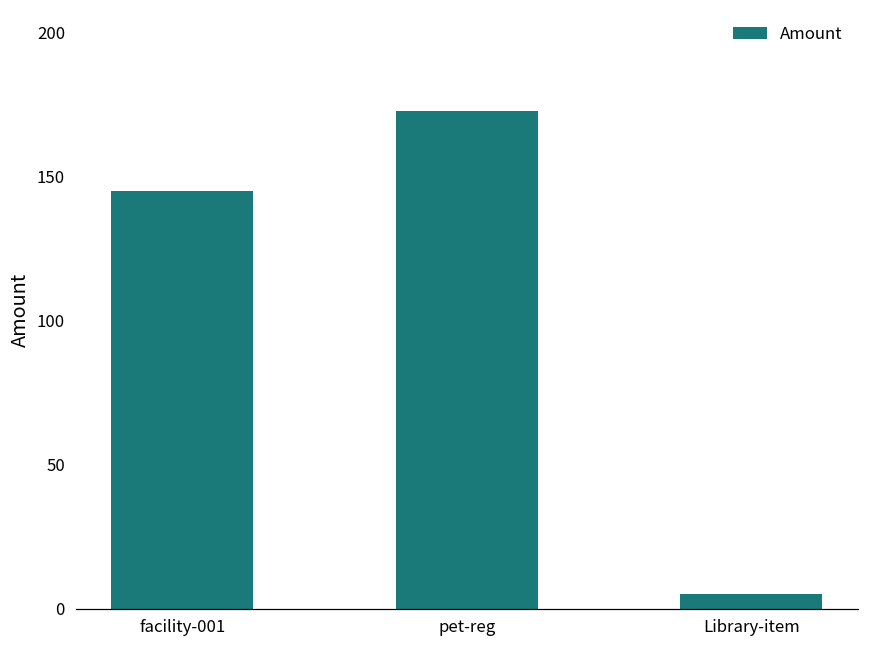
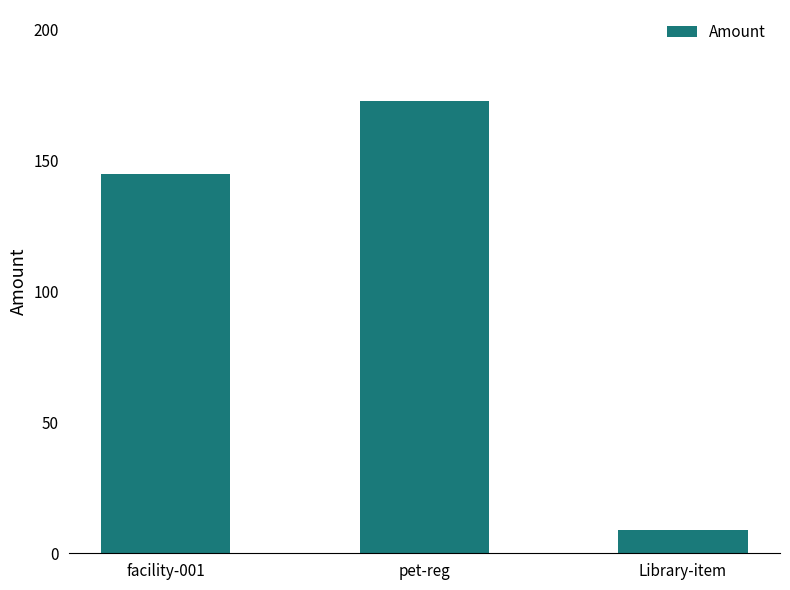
Library-item: 5 -> 9
